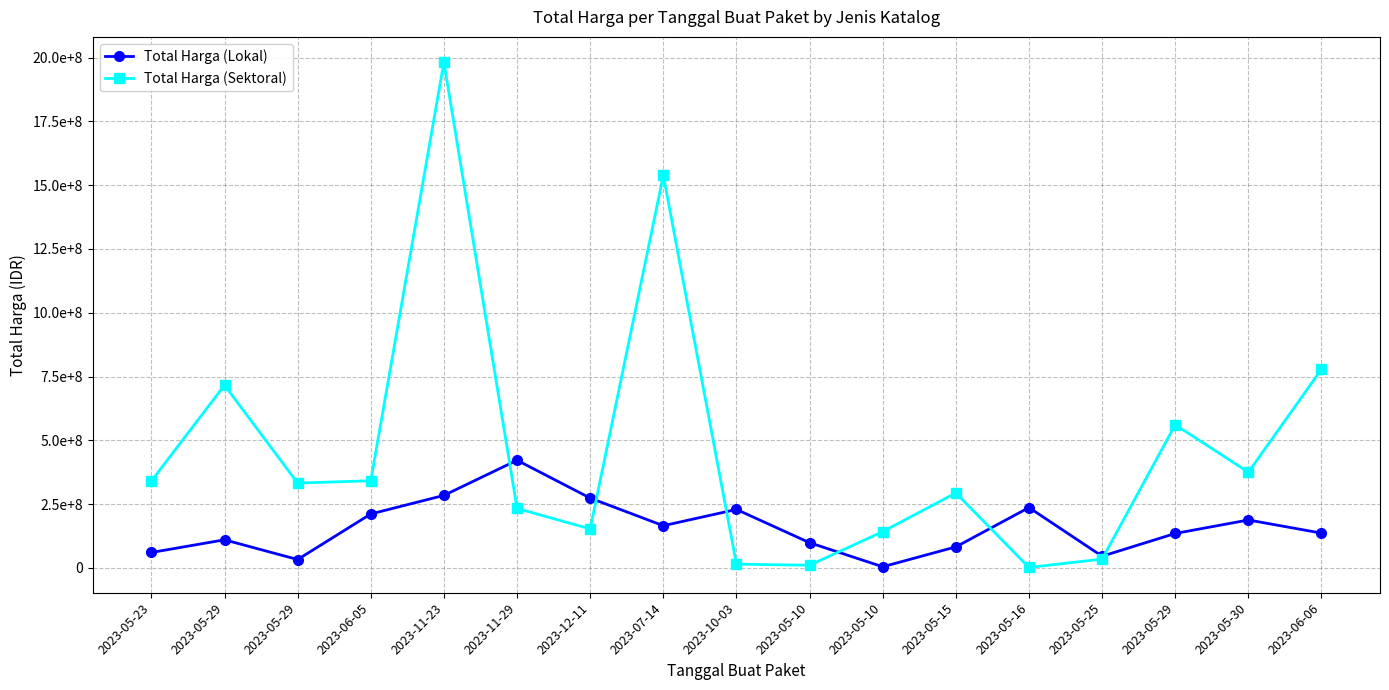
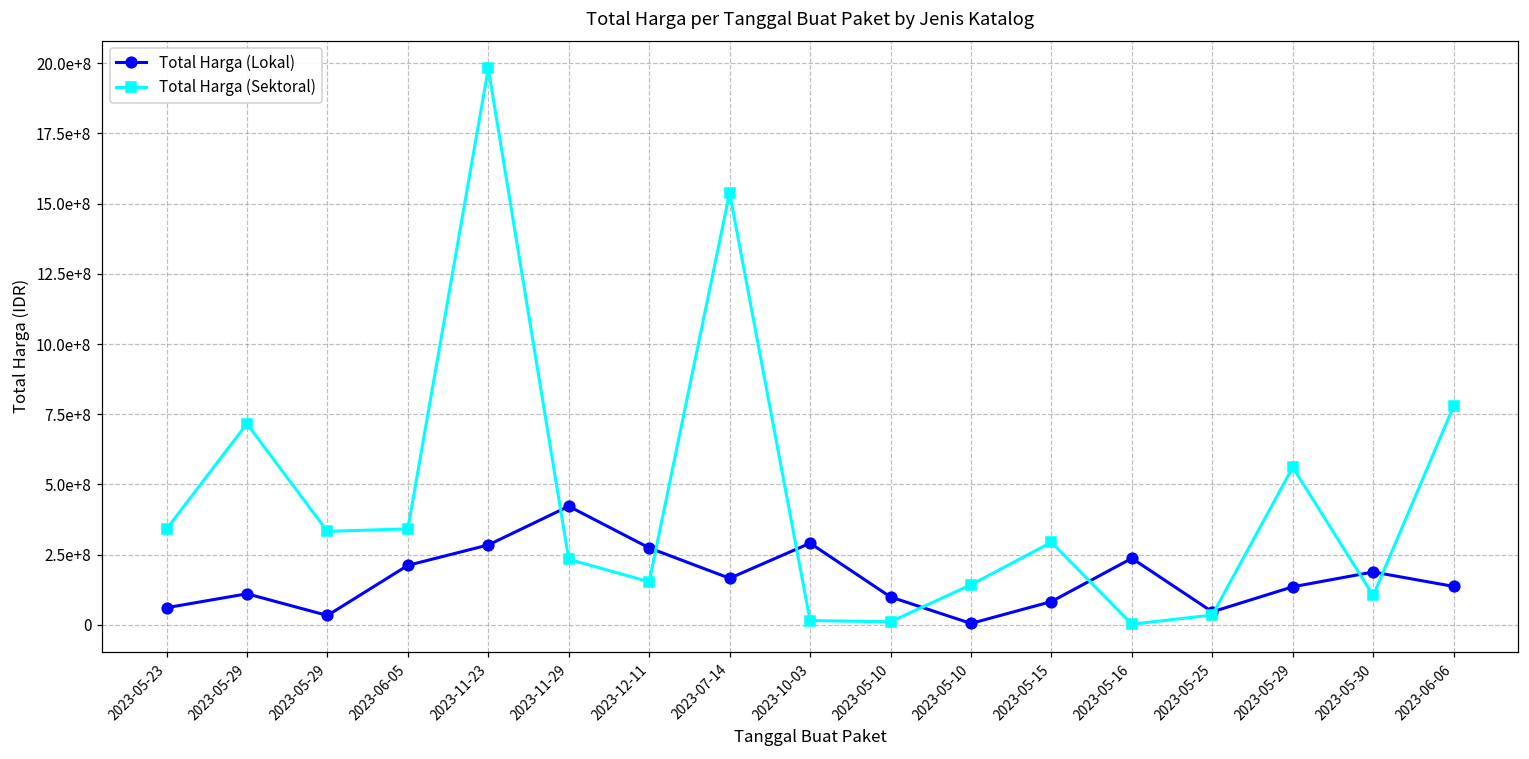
Total Harga (Lokal), 2023-10-03: 230000000 -> 290000000
Total Harga (Sektoral), 2023-05-30: 380000000 -> 100000000
